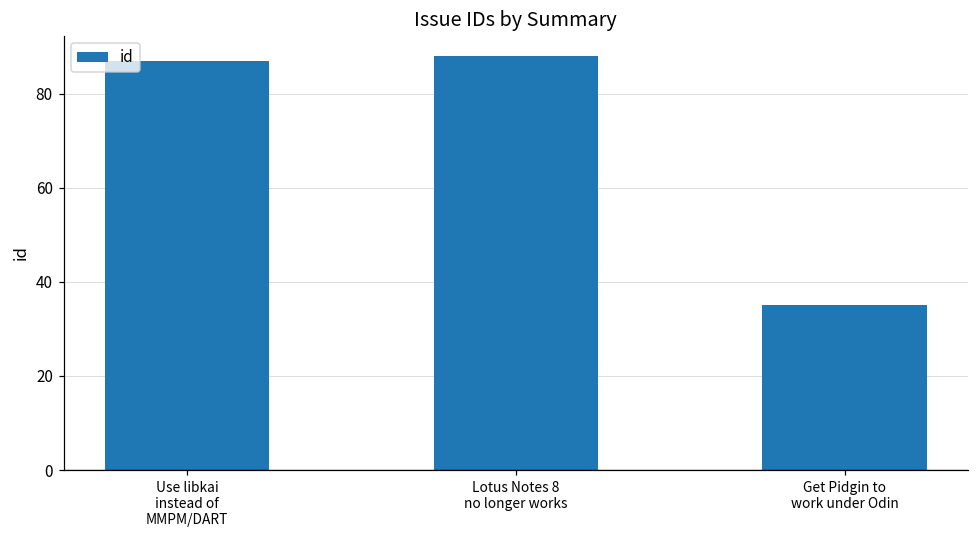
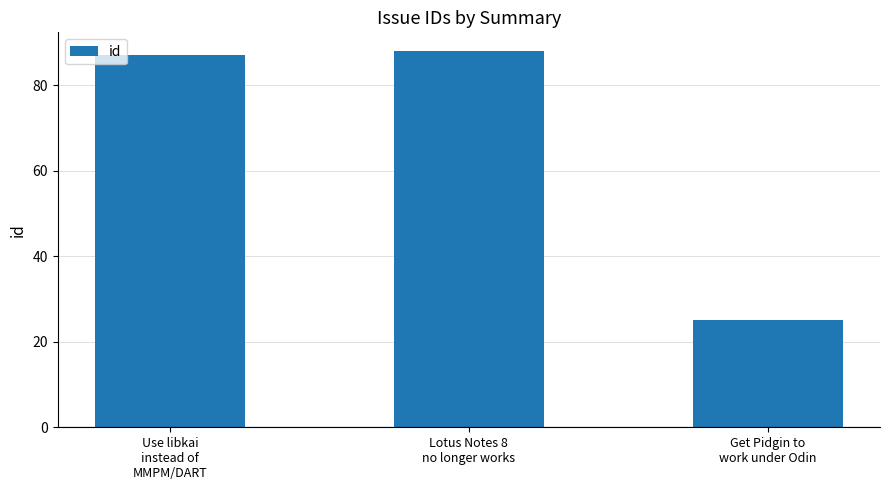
Get Pidgin to work under Odin: 35 -> 25
